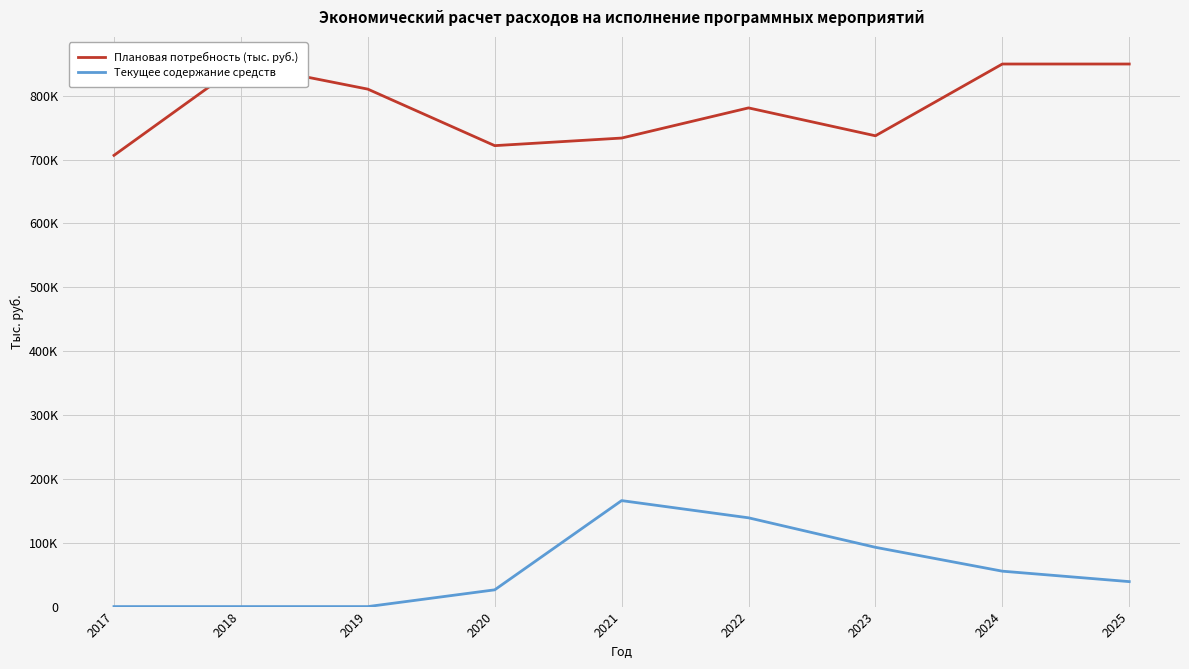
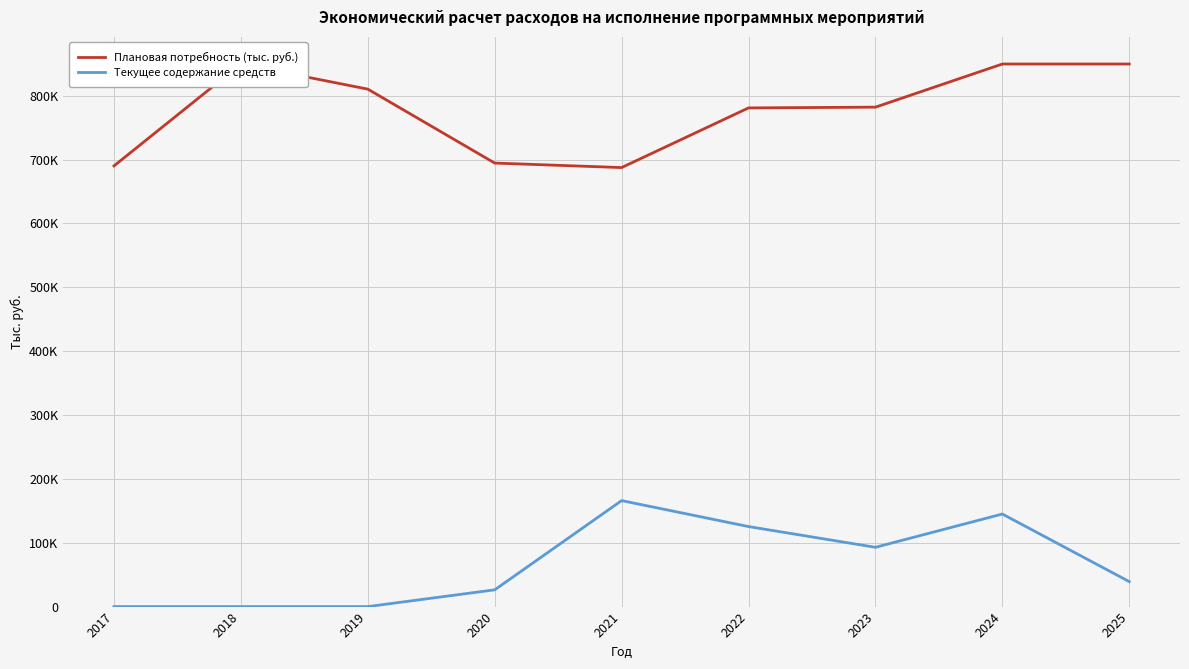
Плановая потребность (тыс. руб.), 2017: 710000 -> 690000
Плановая потребность (тыс. руб.), 2020: 720000 -> 690000
Плановая потребность (тыс. руб.), 2021: 730000 -> 690000
Текущее содержание средств, 2022: 140000 -> 130000
Плановая потребность (тыс. руб.), 2023: 740000 -> 780000
Текущее содержание средств, 2024: 60000 -> 140000
